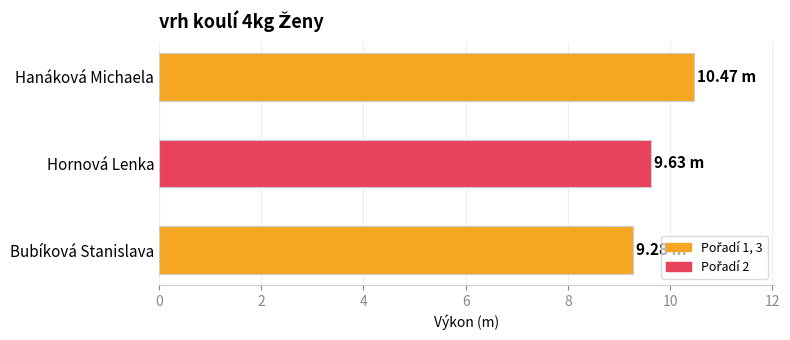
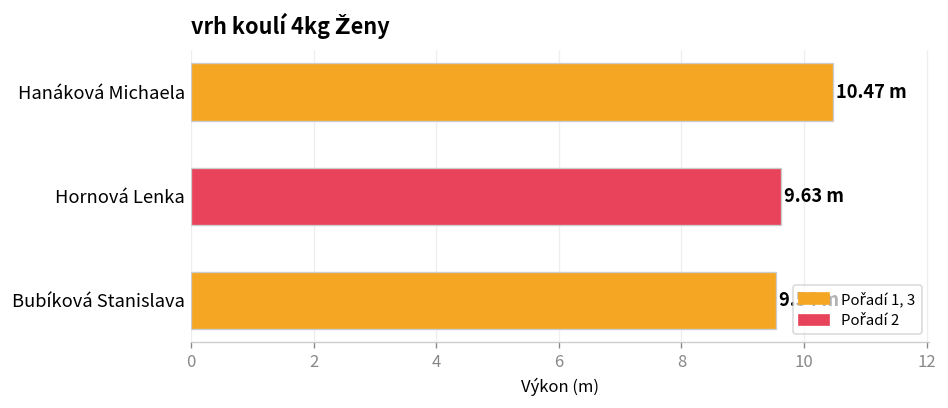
Bubíková Stanislava: 9.3 -> 9.5
